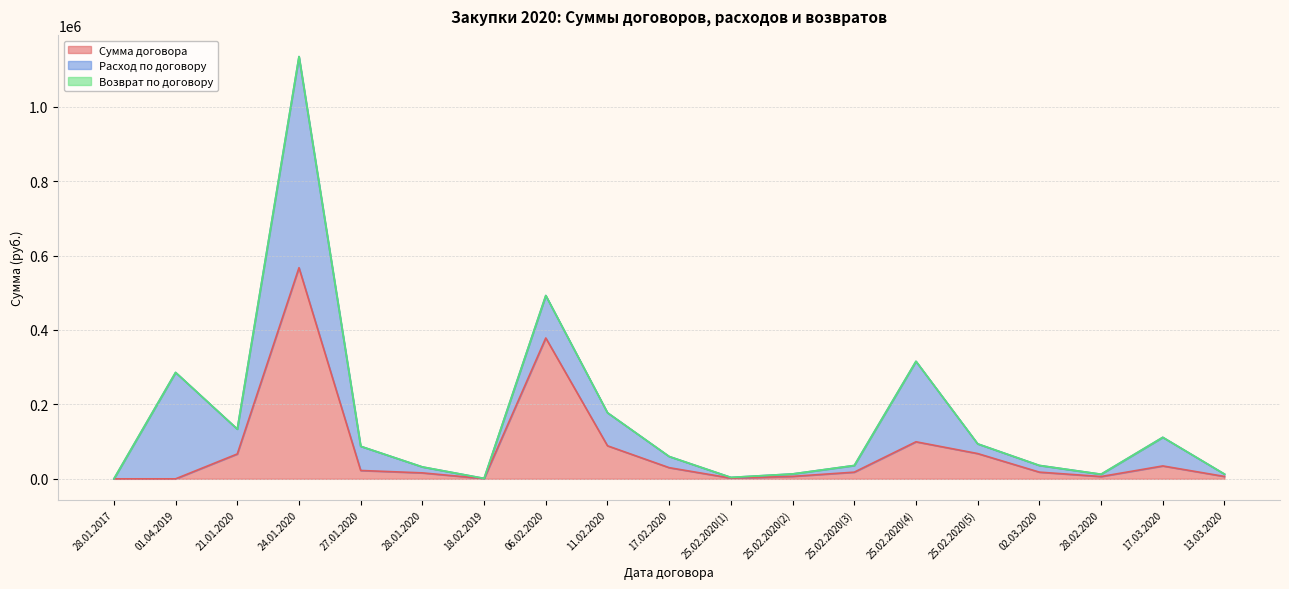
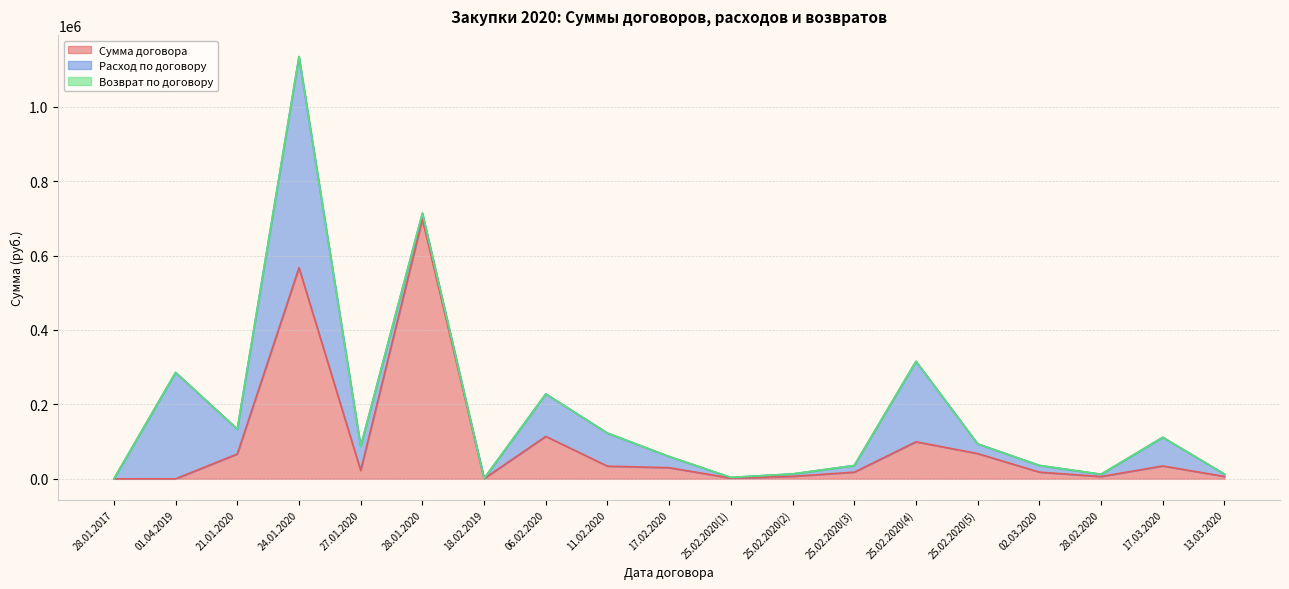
Сумма договора, 28.01.2020: 20000 -> 700000
Сумма договора, 06.02.2020: 380000 -> 110000
Сумма договора, 11.02.2020: 90000 -> 30000
